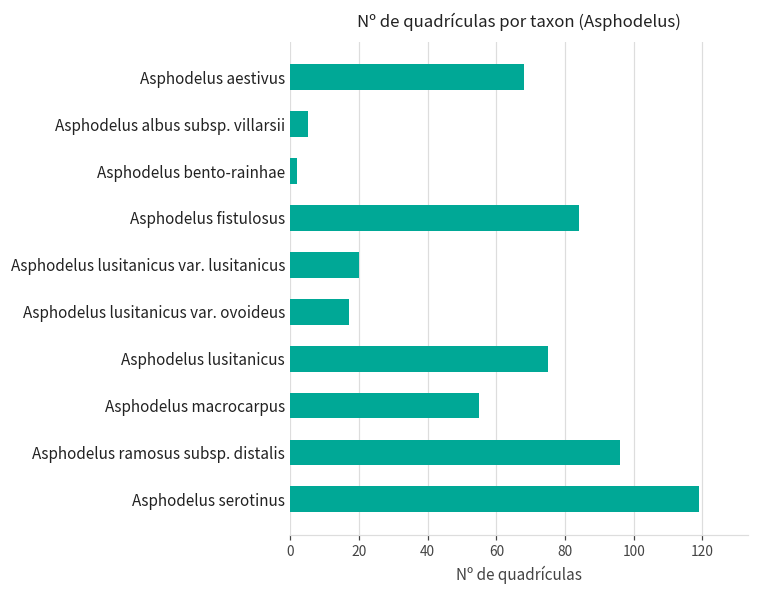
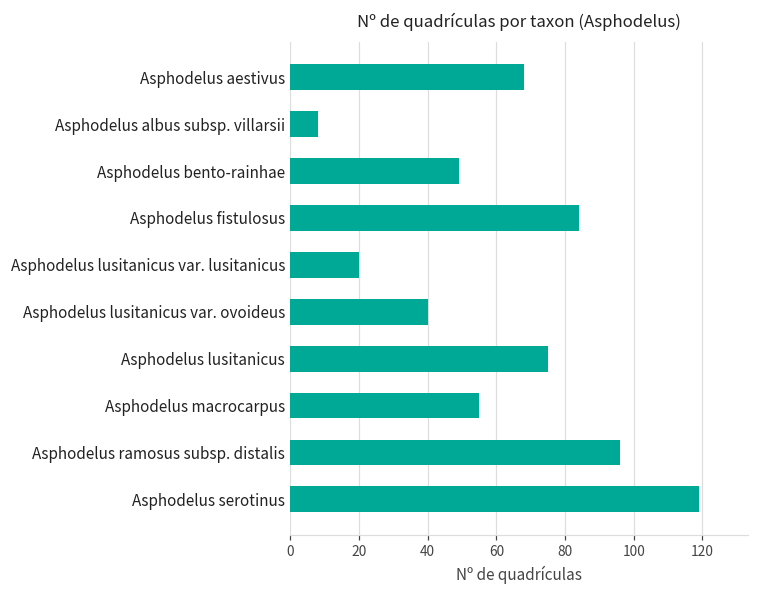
Asphodelus albus subsp. villarsii: 5 -> 8
Asphodelus bento-rainhae: 2 -> 49
Asphodelus lusitanicus var. ovoideus: 17 -> 40
